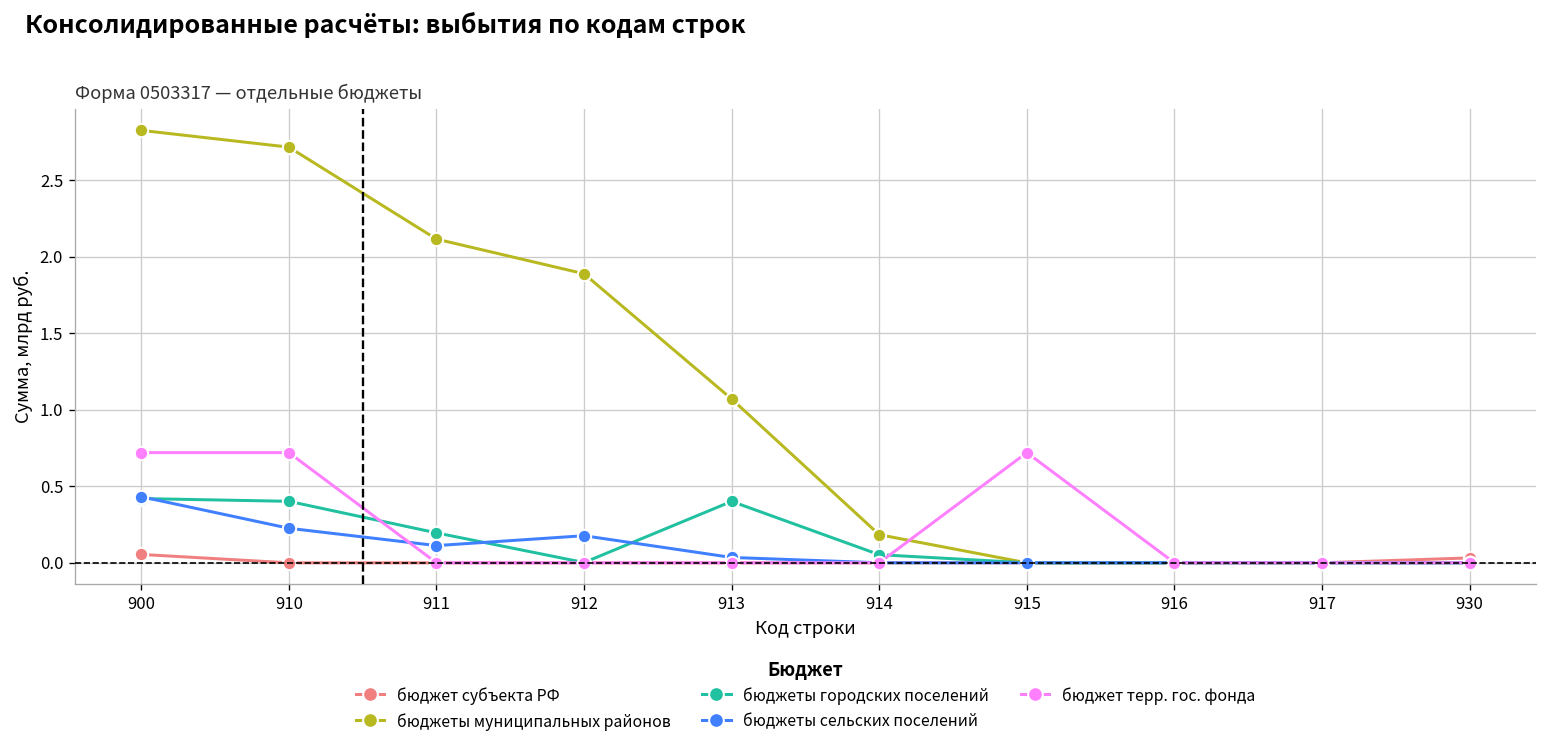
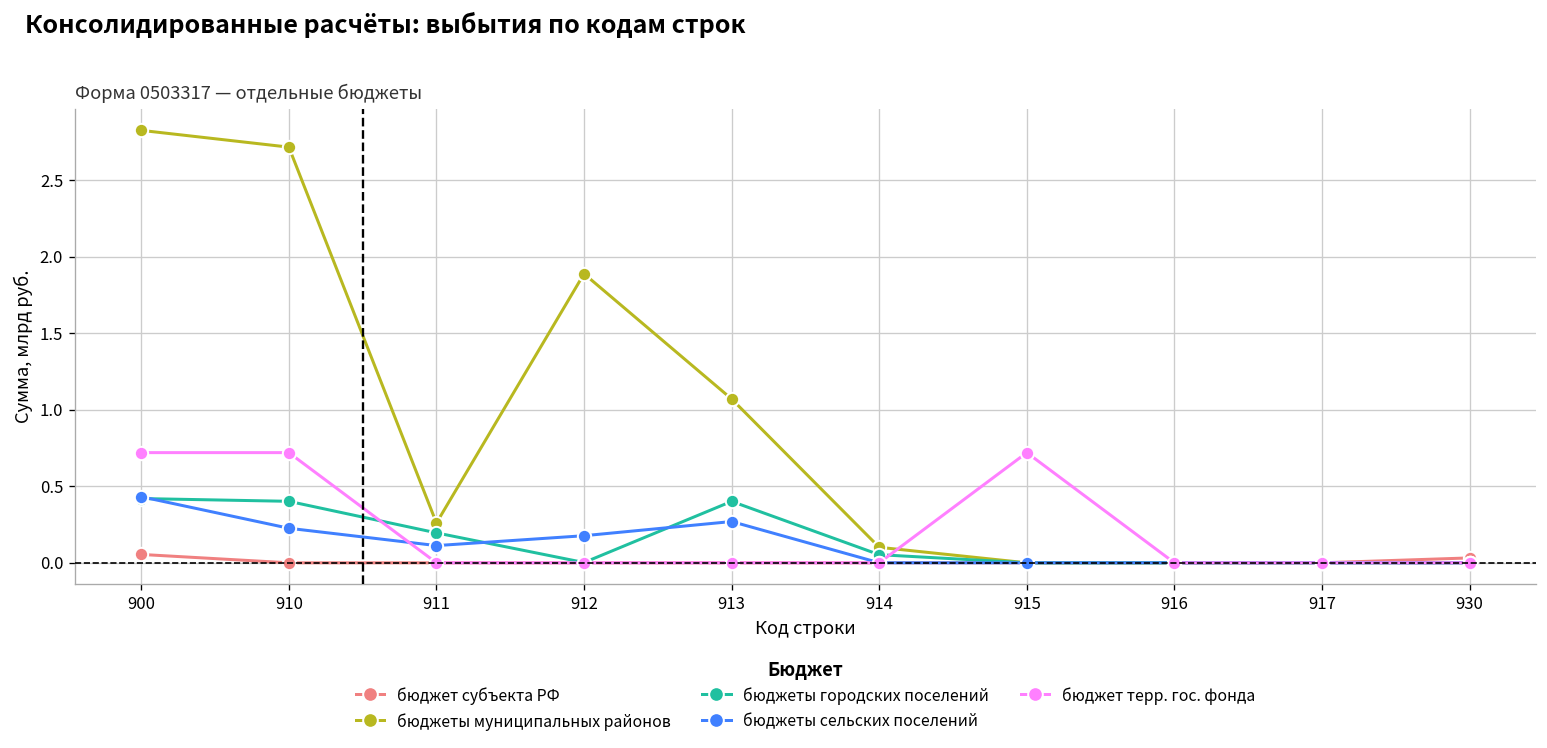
бюджеты муниципальных районов, 911: 2.11 -> 0.26
бюджеты сельских поселений, 913: 0.03 -> 0.27
бюджеты муниципальных районов, 914: 0.18 -> 0.10
